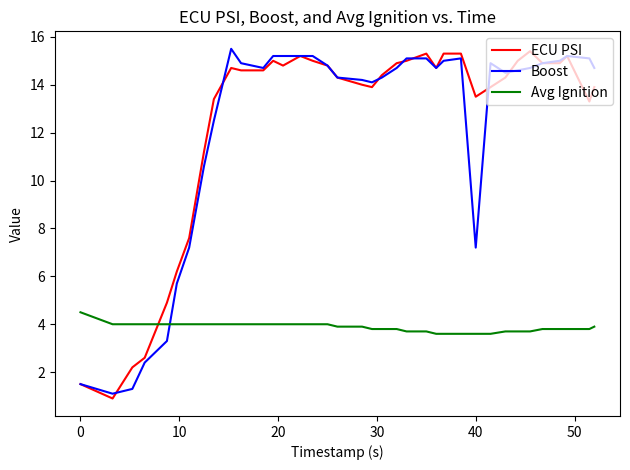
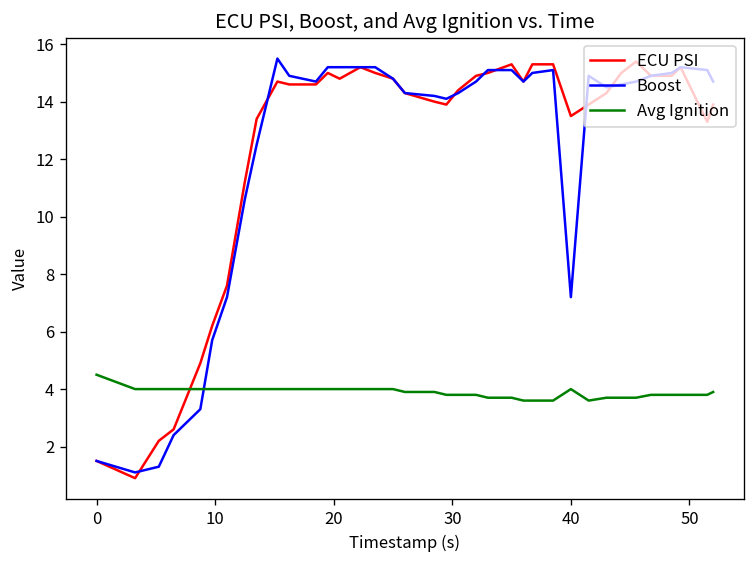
Avg Ignition, 40: 3.6 -> 4.0
